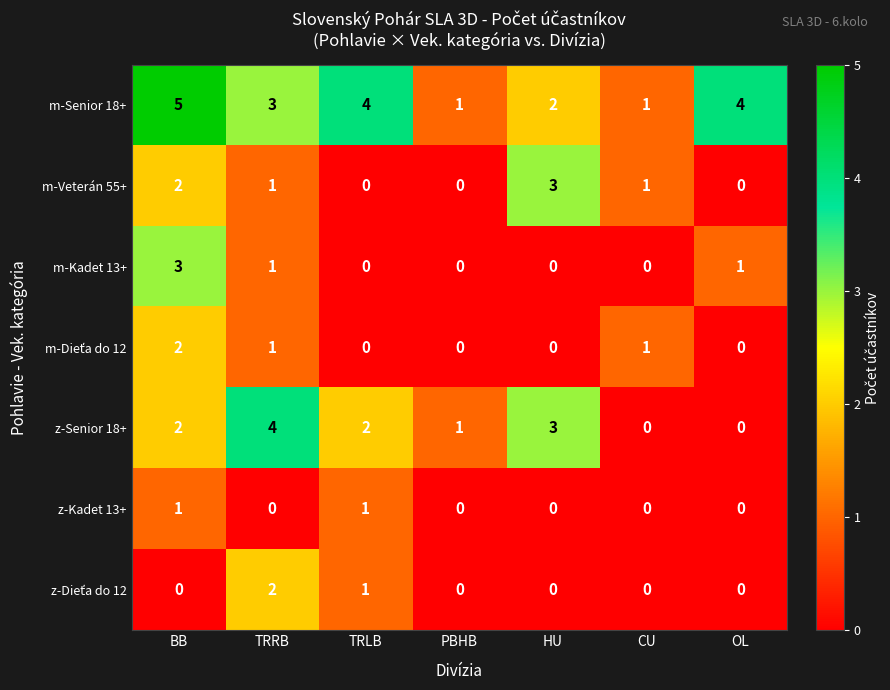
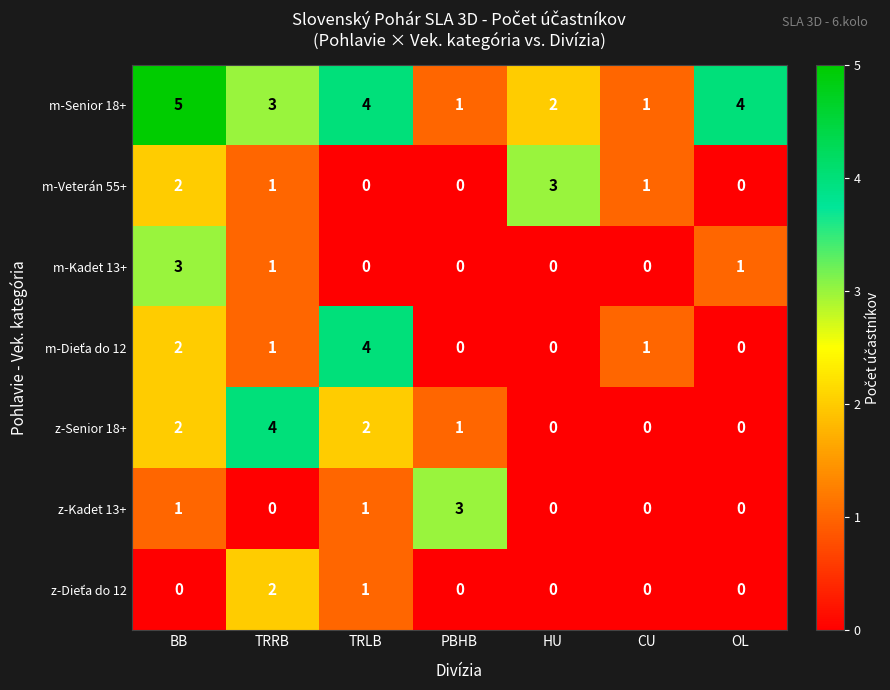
m-Dieťa do 12, TRLB: 0 -> 4
z-Senior 18+, HU: 3 -> 0
z-Kadet 13+, PBHB: 0 -> 3
